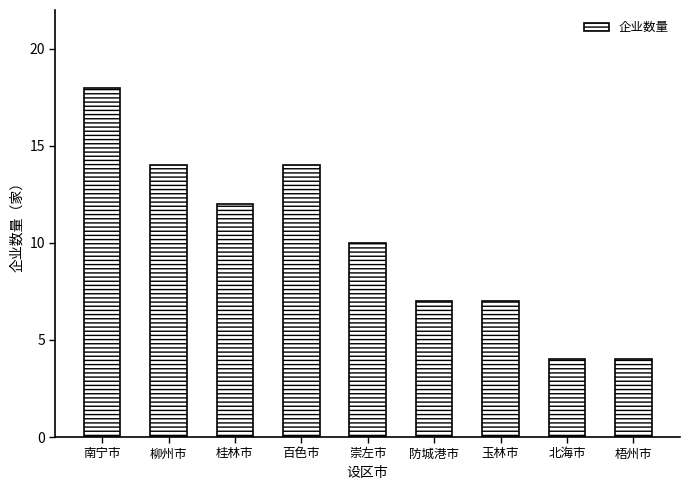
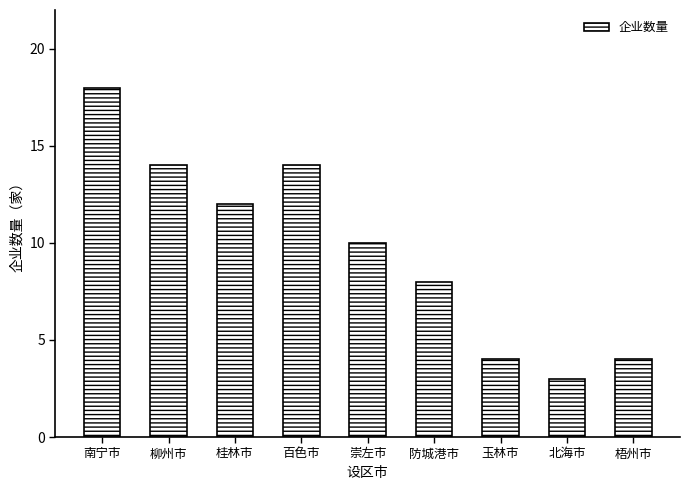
防城港市: 7 -> 8
玉林市: 7 -> 4
北海市: 4 -> 3
